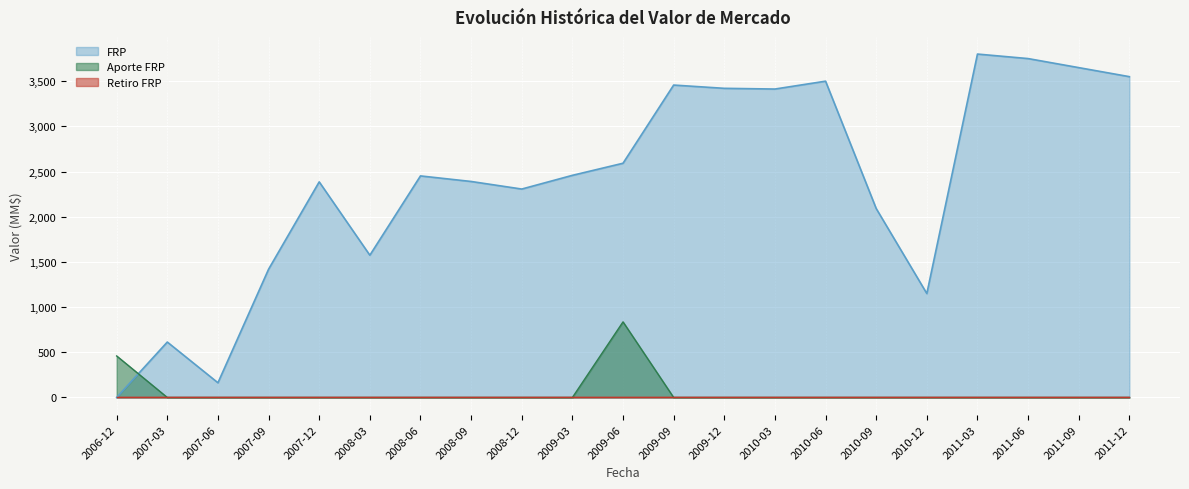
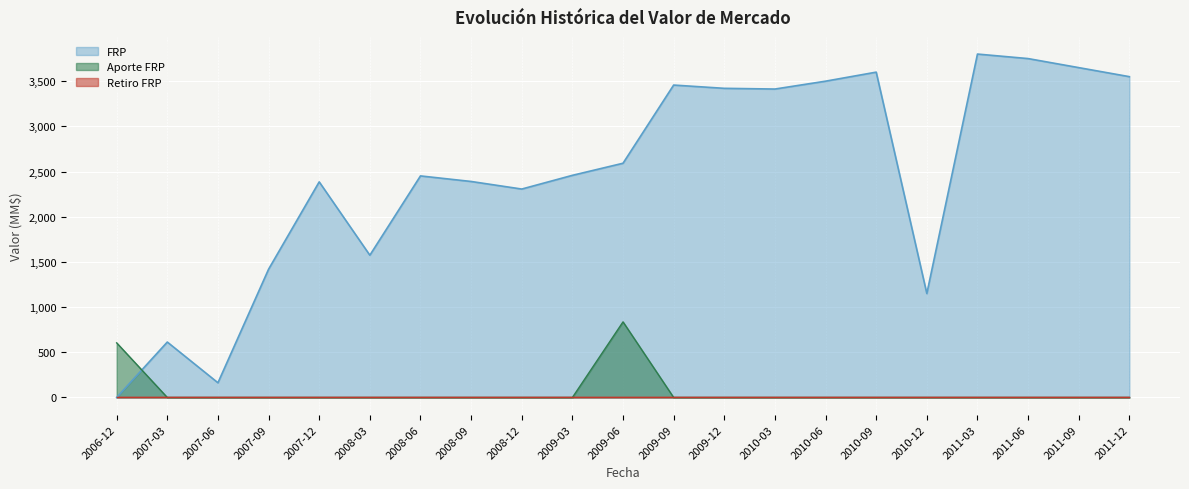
Aporte FRP, 2006-12: 500 -> 600
FRP, 2010-09: 2,100 -> 3,600
